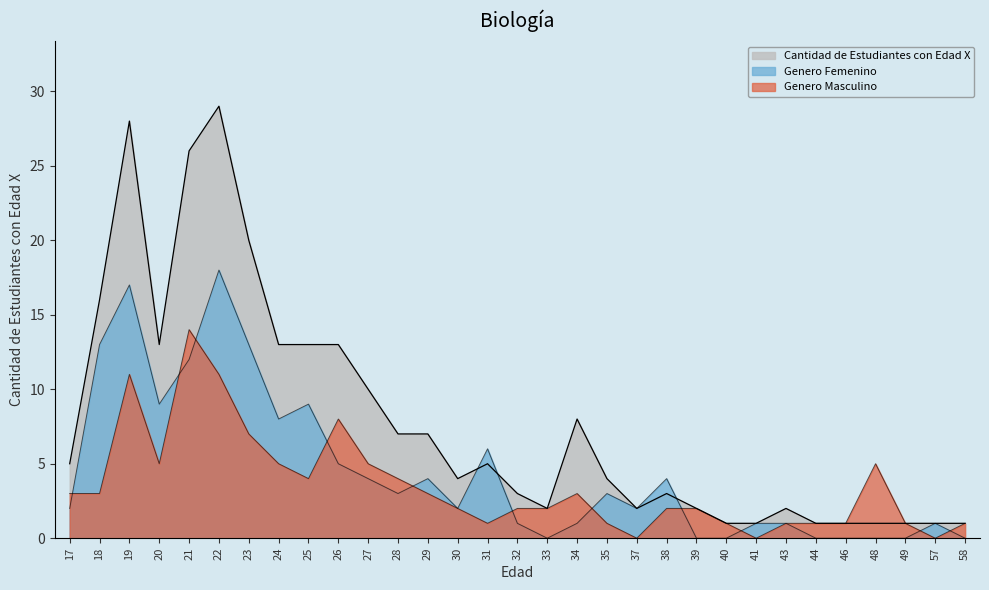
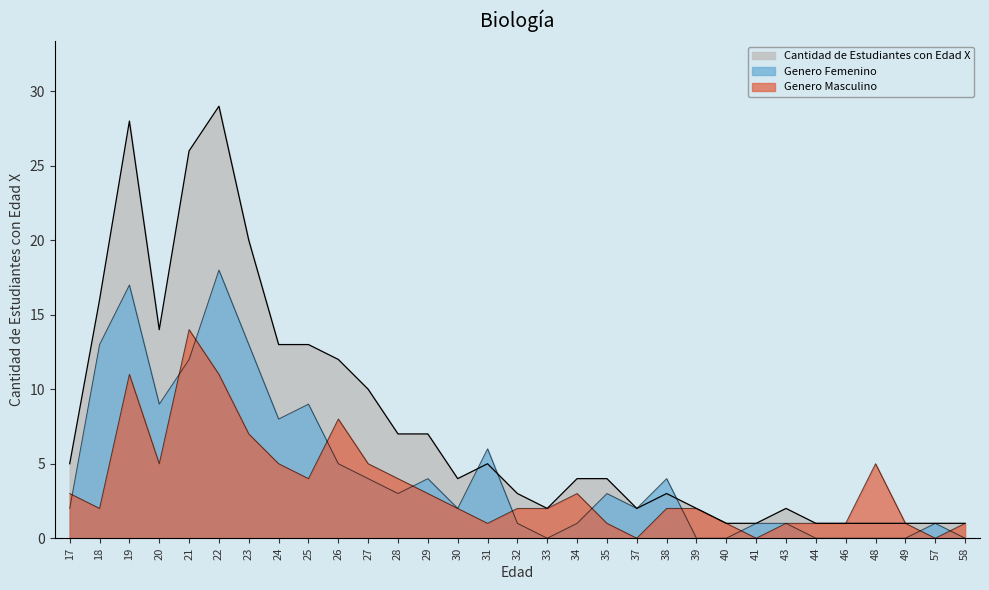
Genero Masculino, 18: 3 -> 2
Cantidad de Estudiantes con Edad X, 20: 13 -> 14
Cantidad de Estudiantes con Edad X, 26: 13 -> 12
Cantidad de Estudiantes con Edad X, 34: 8 -> 4
